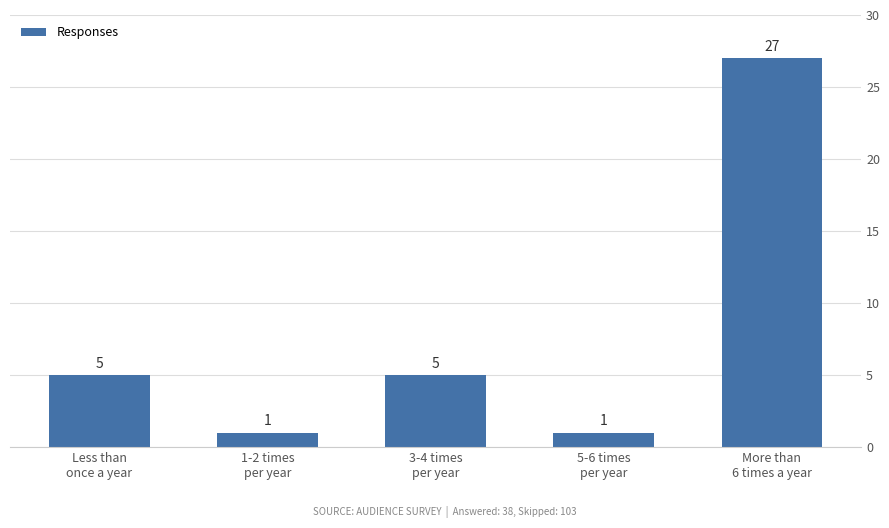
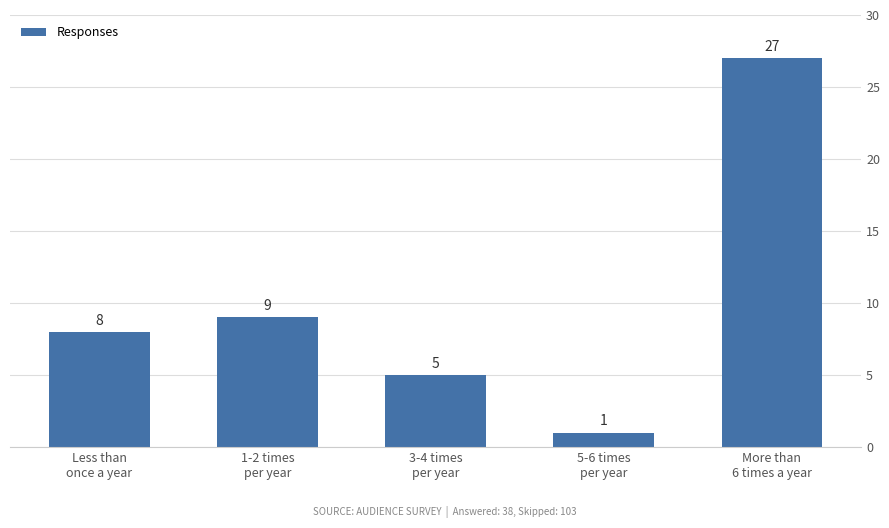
Less than once a year: 5 -> 8
1-2 times per year: 1 -> 9
